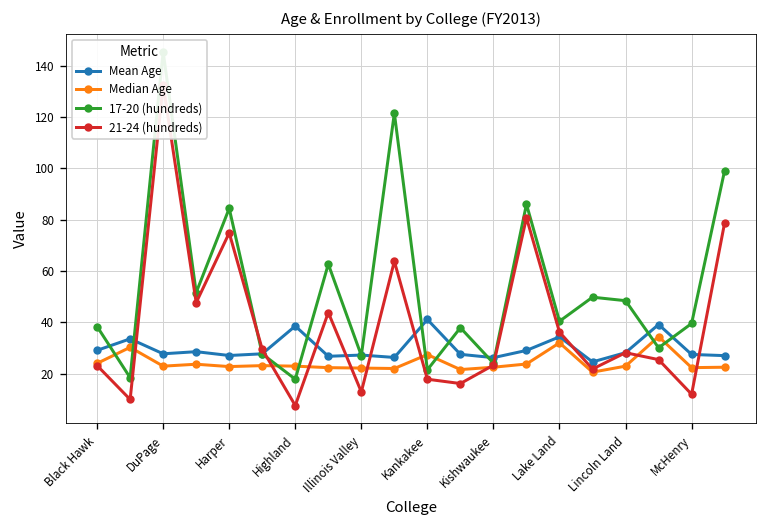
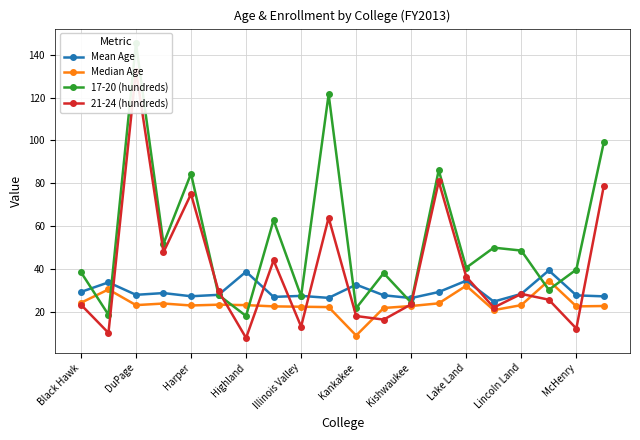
Mean Age, Kankakee: 41 -> 33
Median Age, Kankakee: 28 -> 9
